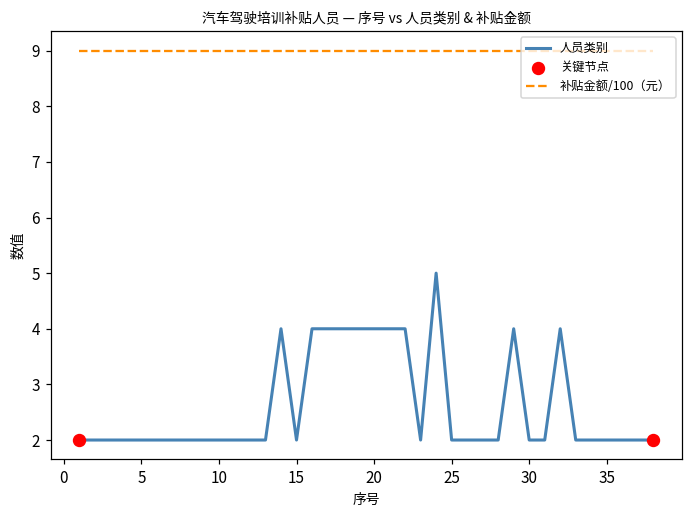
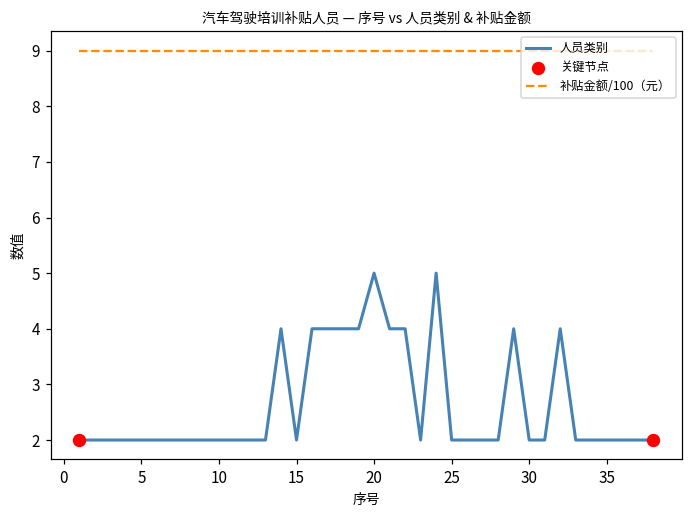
人员类别, 20: 4 -> 5
